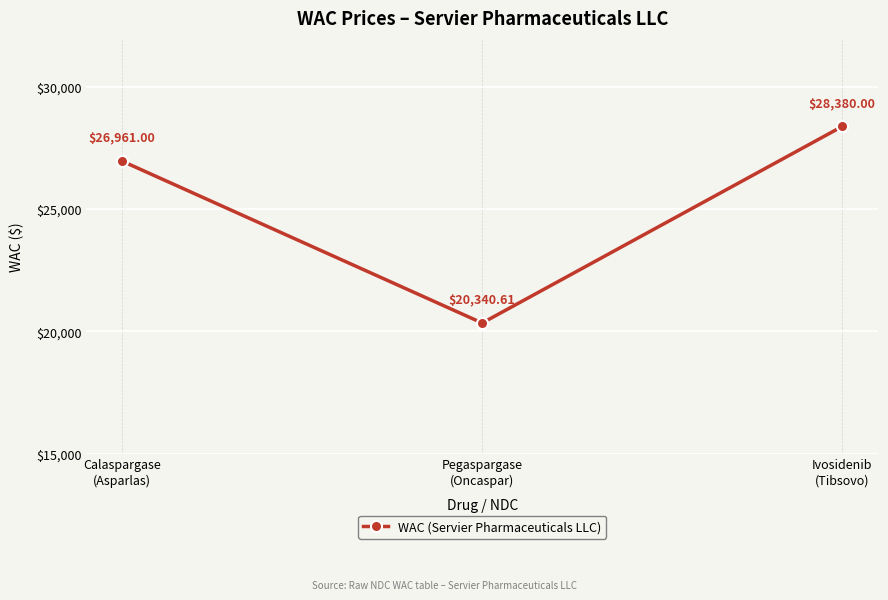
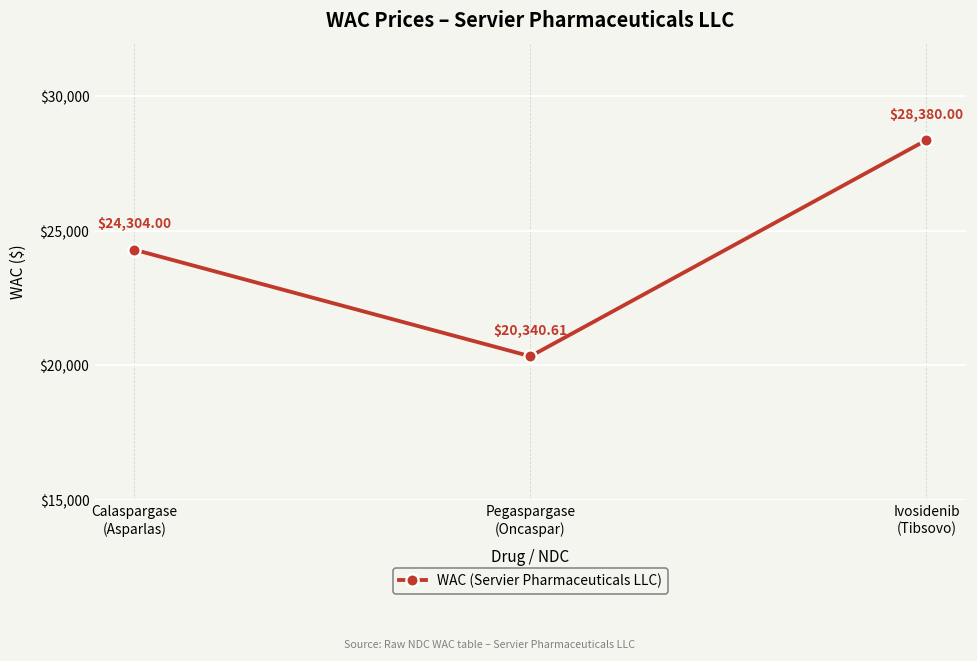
Calaspargase (Asparlas): $26,961.00 -> $24,304.00
